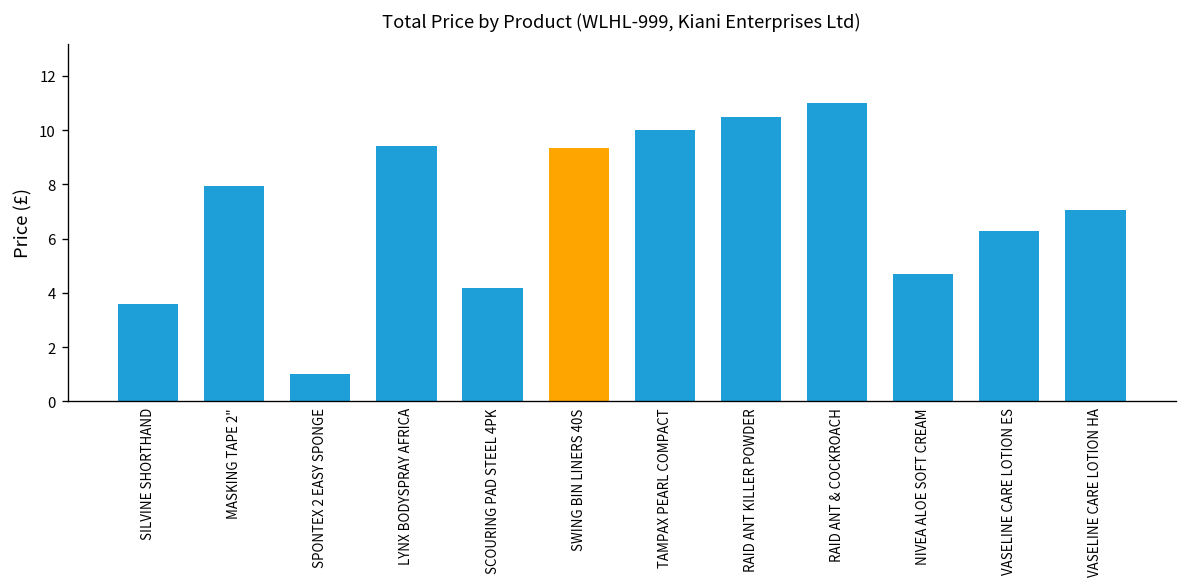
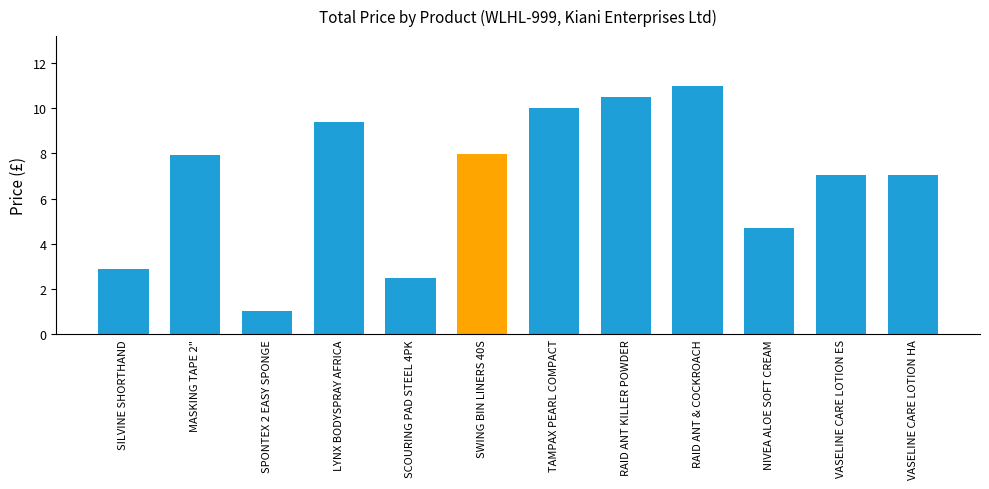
SILVINE SHORTHAND: 3.6 -> 2.9
SCOURING PAD STEEL 4PK: 4.2 -> 2.5
SWING BIN LINERS 40S: 9.4 -> 8.0
VASELINE CARE LOTION ES: 6.3 -> 7.1
